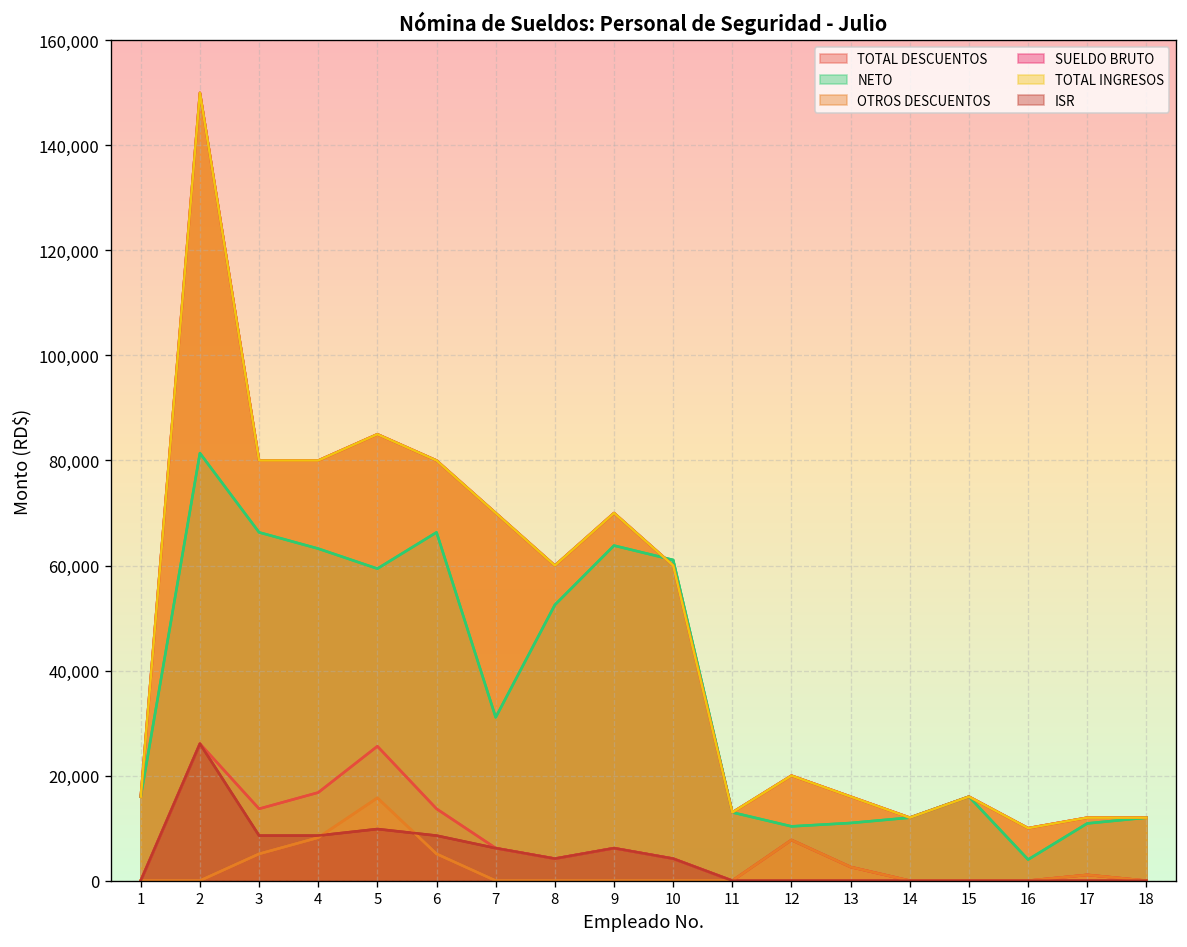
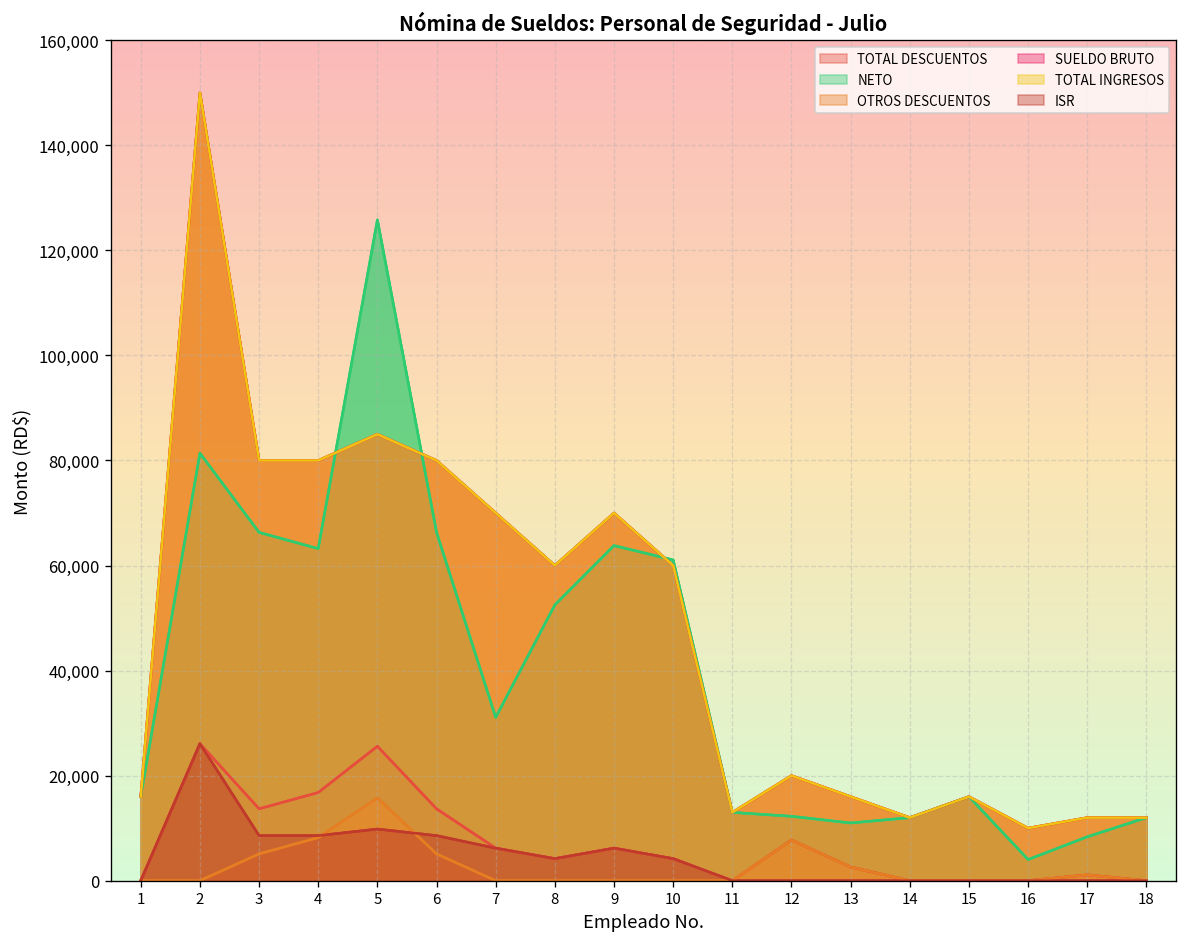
NETO, 5: 59,000 -> 126,000
NETO, 12: 10,000 -> 12,000
NETO, 17: 11,000 -> 8,000
